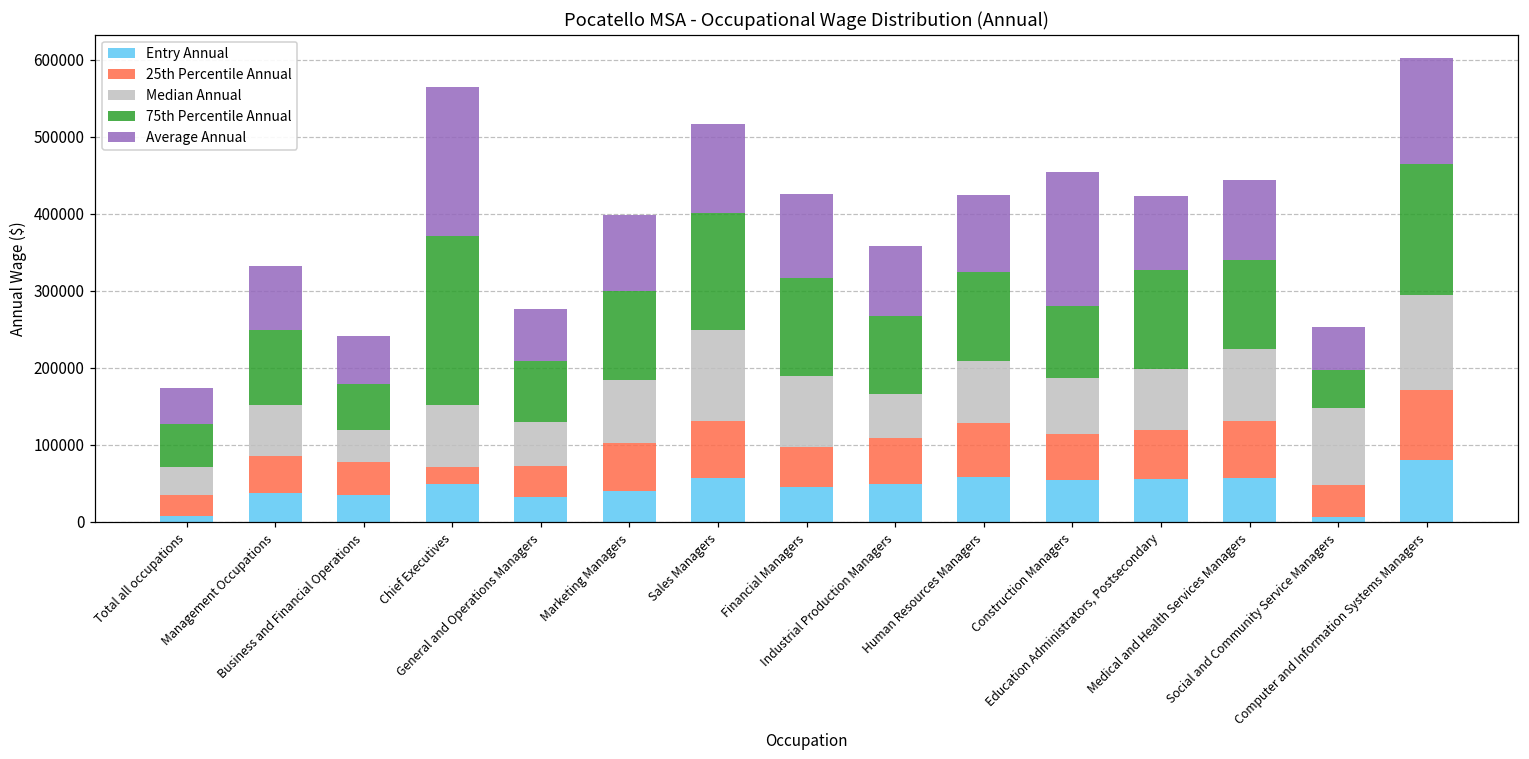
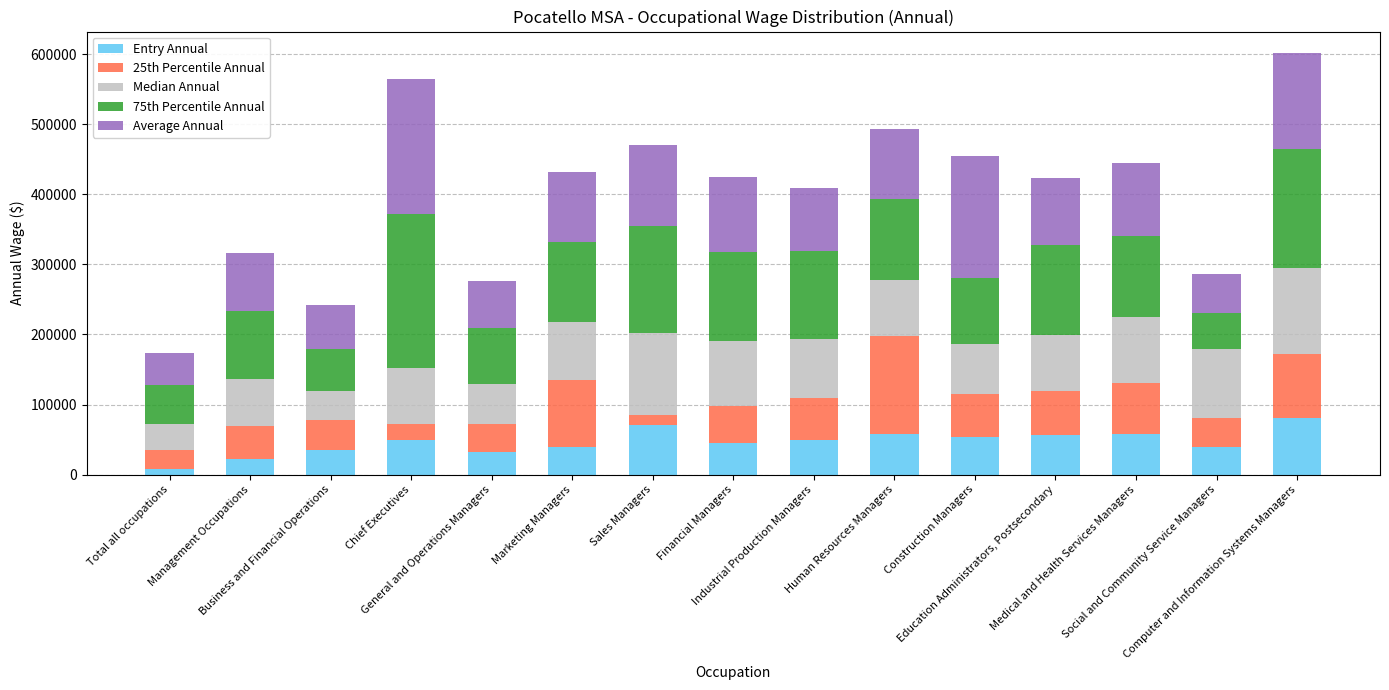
Entry Annual, Management Occupations: 40000 -> 20000
25th Percentile Annual, Marketing Managers: 60000 -> 100000
Entry Annual, Sales Managers: 60000 -> 70000
25th Percentile Annual, Sales Managers: 70000 -> 10000
Median Annual, Industrial Production Managers: 60000 -> 90000
75th Percentile Annual, Industrial Production Managers: 100000 -> 120000
25th Percentile Annual, Human Resources Managers: 70000 -> 140000
Entry Annual, Social and Community Service Managers: 10000 -> 40000
